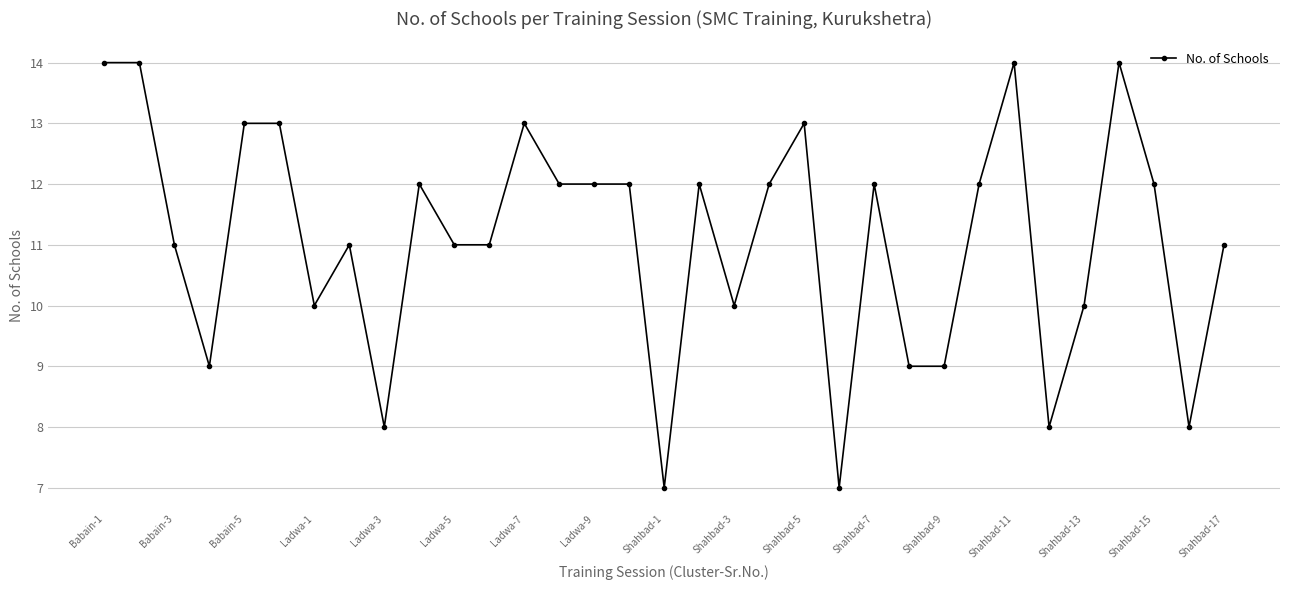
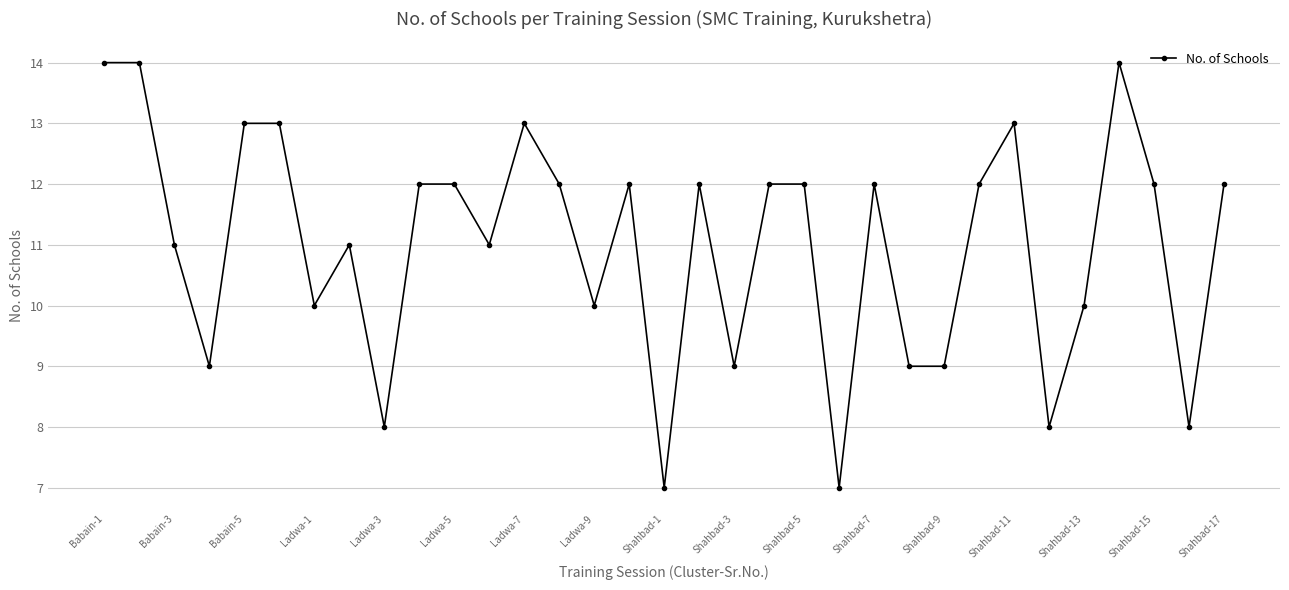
Ladwa-5: 11 -> 12
Ladwa-9: 12 -> 10
Shahbad-3: 10 -> 9
Shahbad-5: 13 -> 12
Shahbad-11: 14 -> 13
Shahbad-17: 11 -> 12
